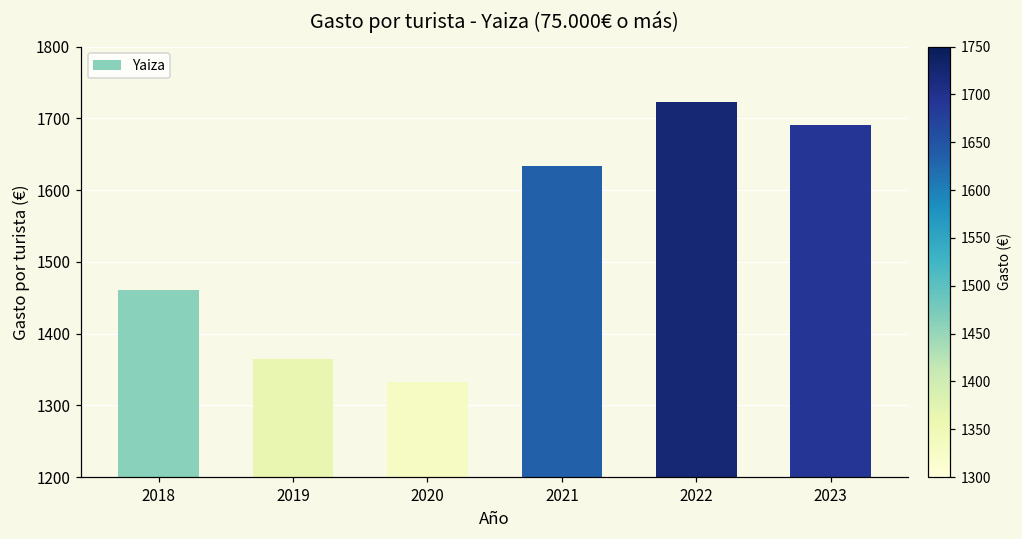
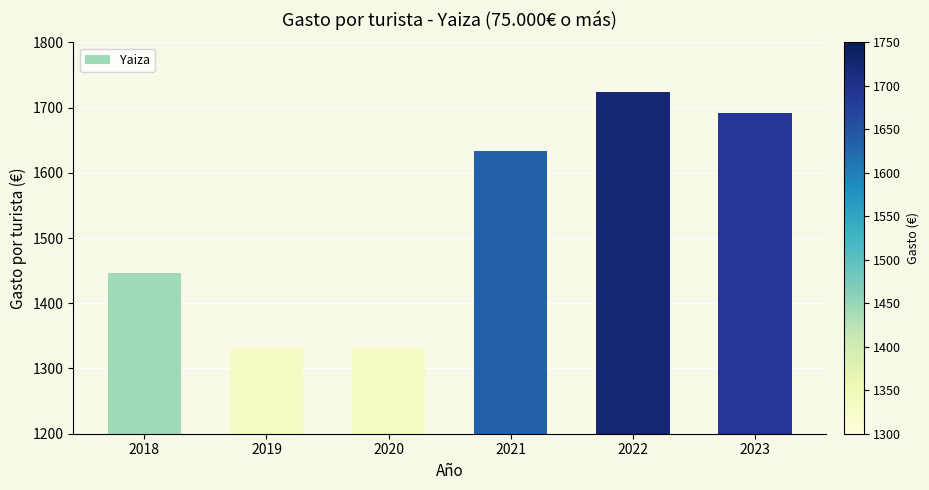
2018: 1460 -> 1450
2019: 1360 -> 1330
